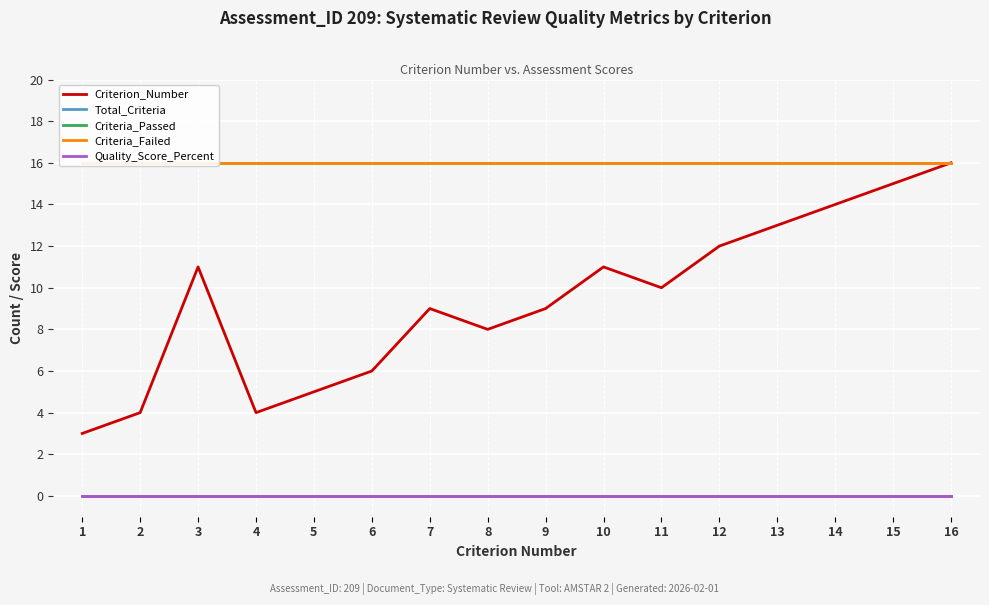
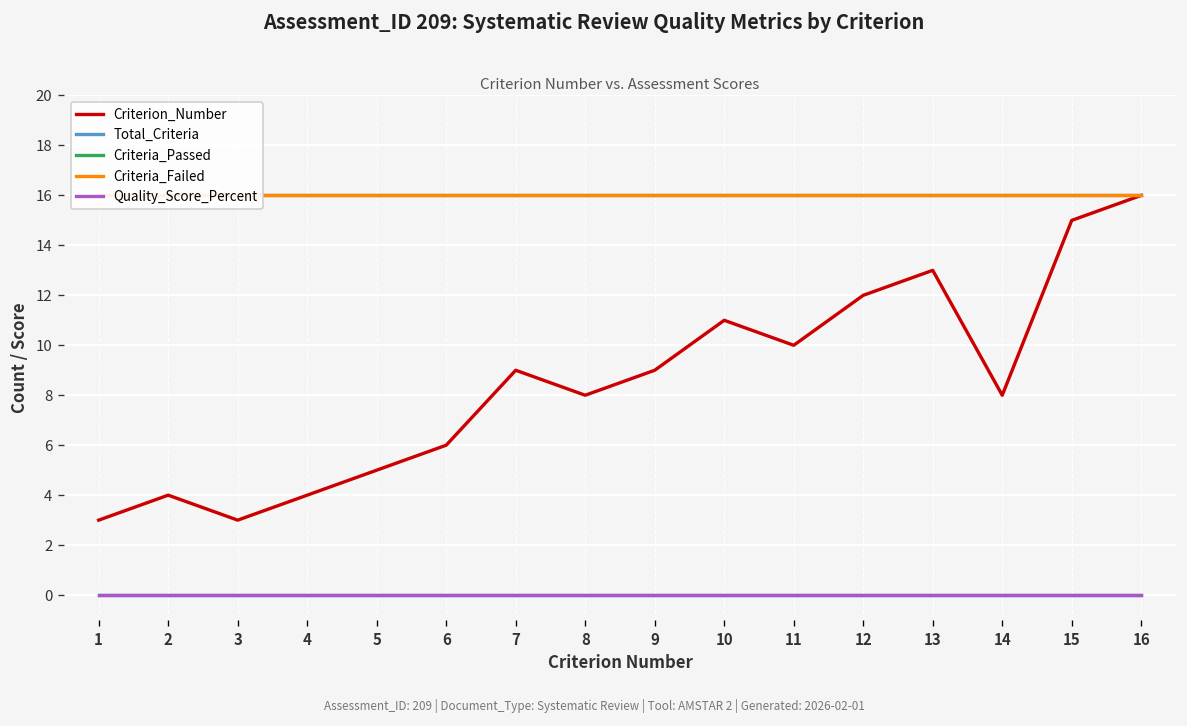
Criterion_Number, 3: 11 -> 3
Criterion_Number, 14: 14 -> 8
